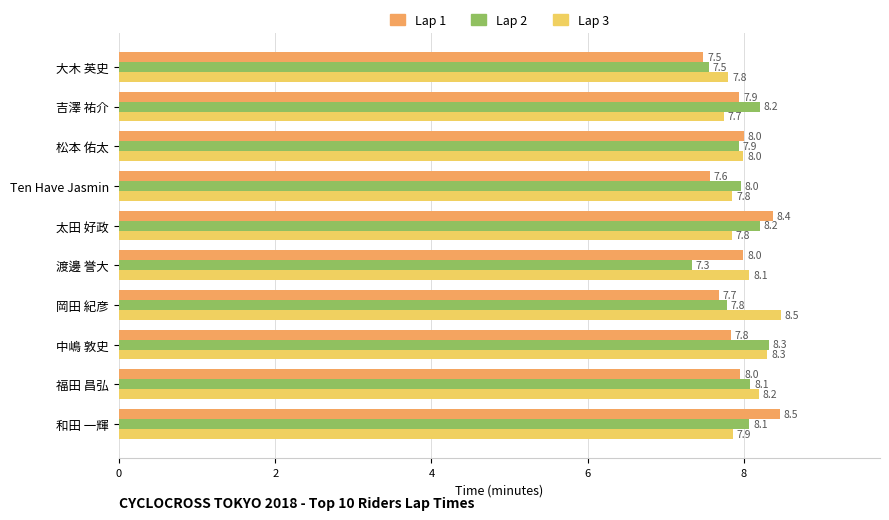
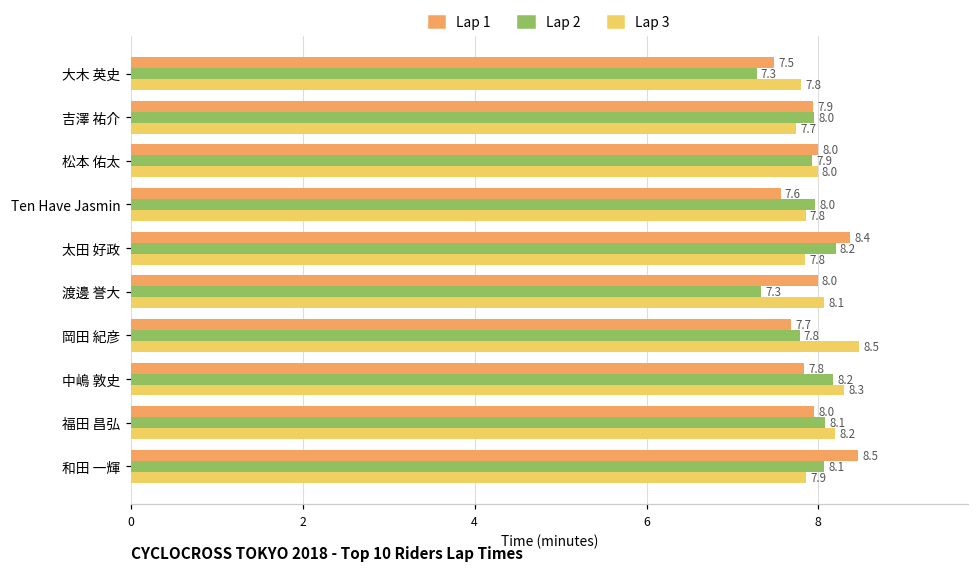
Lap 2, 大木 英史: 7.5 -> 7.3
Lap 2, 吉澤 祐介: 8.2 -> 8.0
Lap 2, 中嶋 敦史: 8.3 -> 8.2
